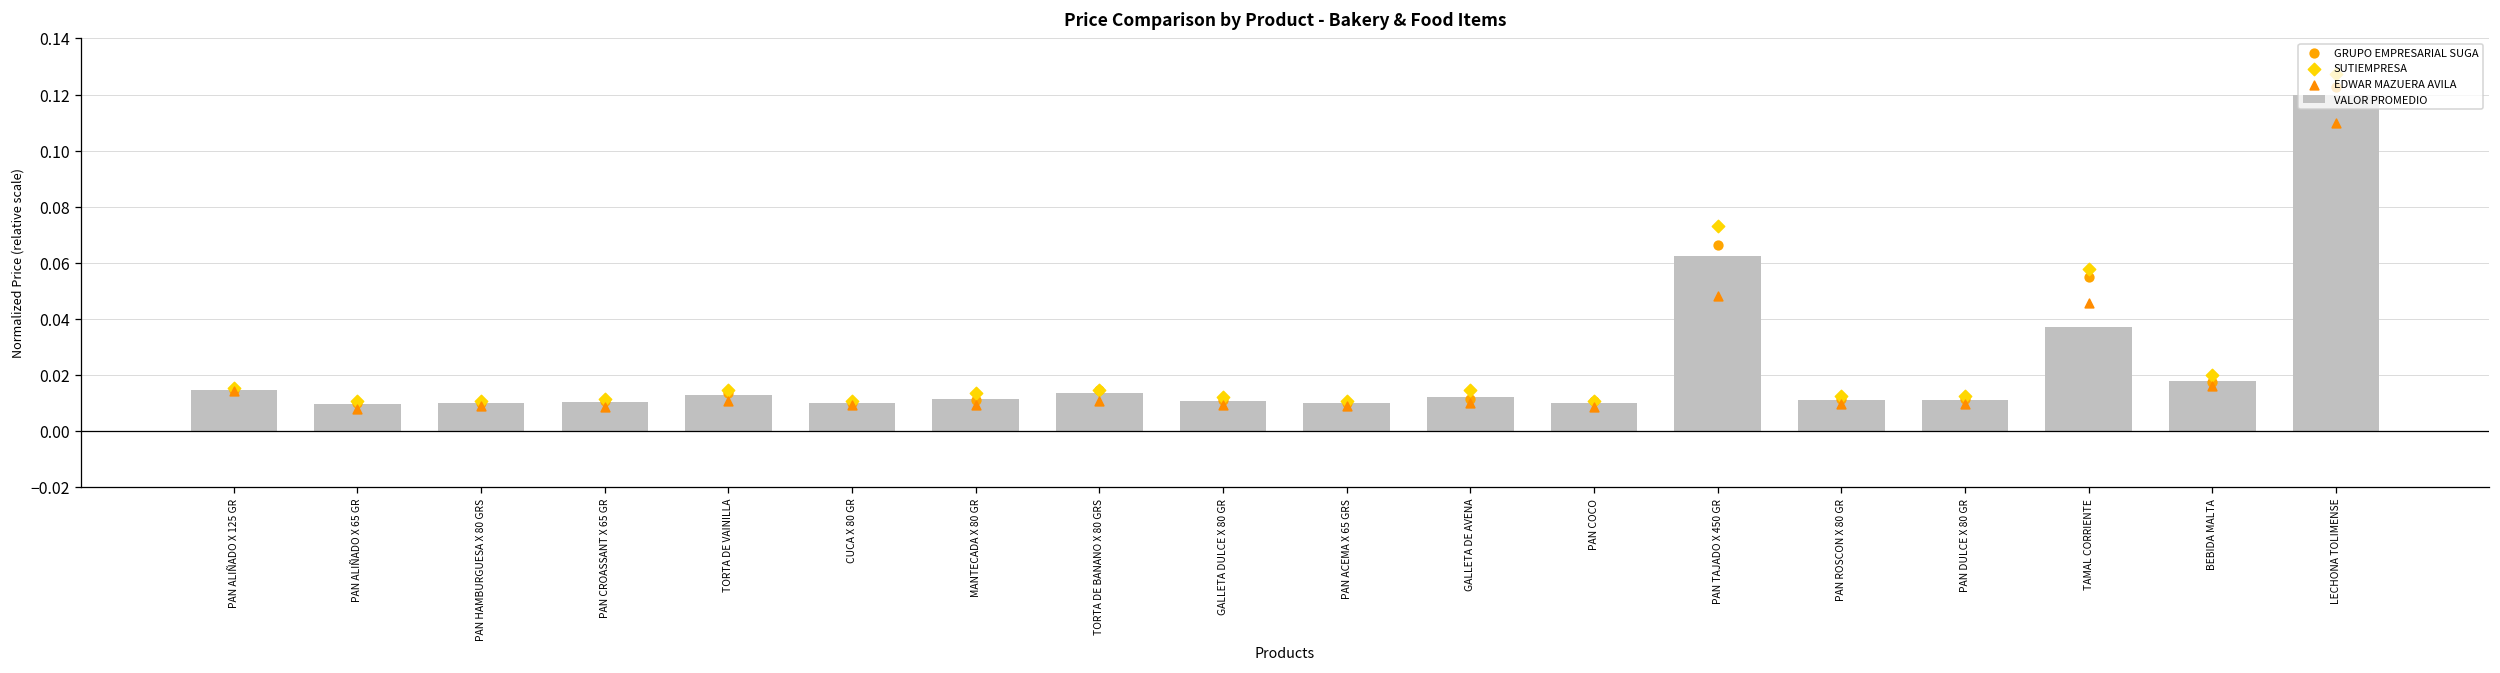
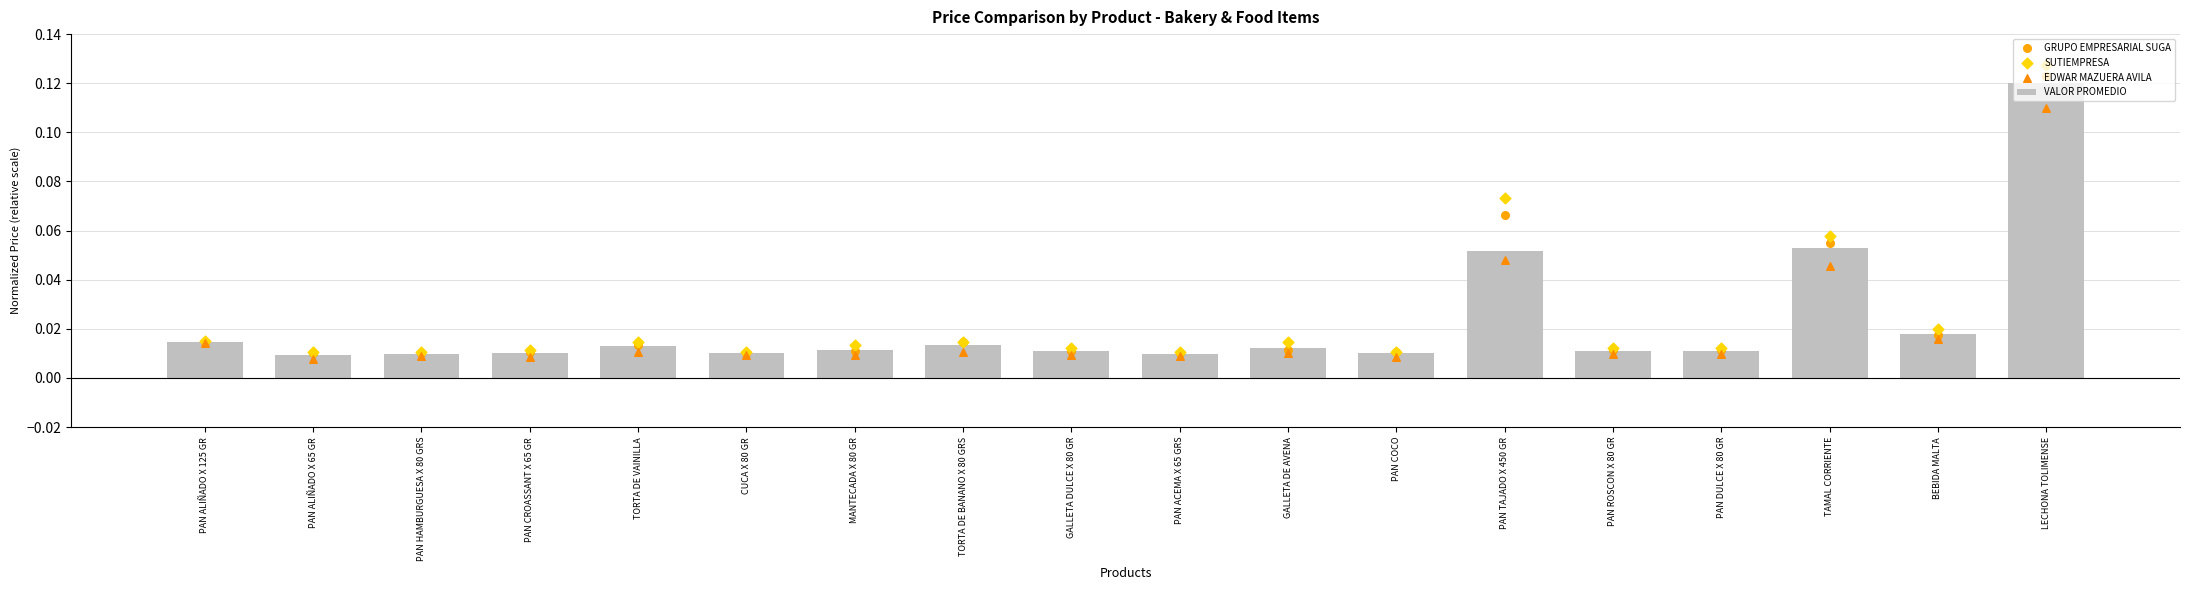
VALOR PROMEDIO, PAN TAJADO X 450 GR: 0.063 -> 0.052
VALOR PROMEDIO, TAMAL CORRIENTE: 0.037 -> 0.053
